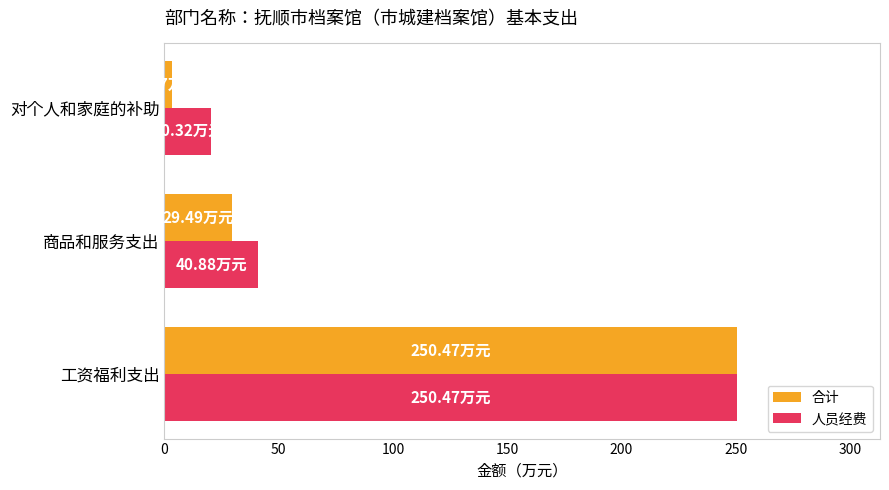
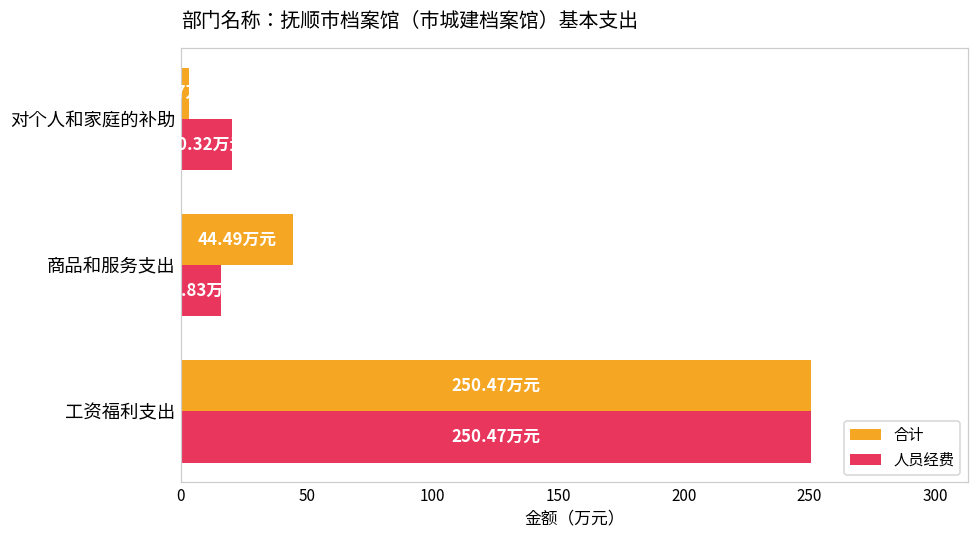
合计, 商品和服务支出: 29.49 -> 44.49
人员经费, 商品和服务支出: 41 -> 16
